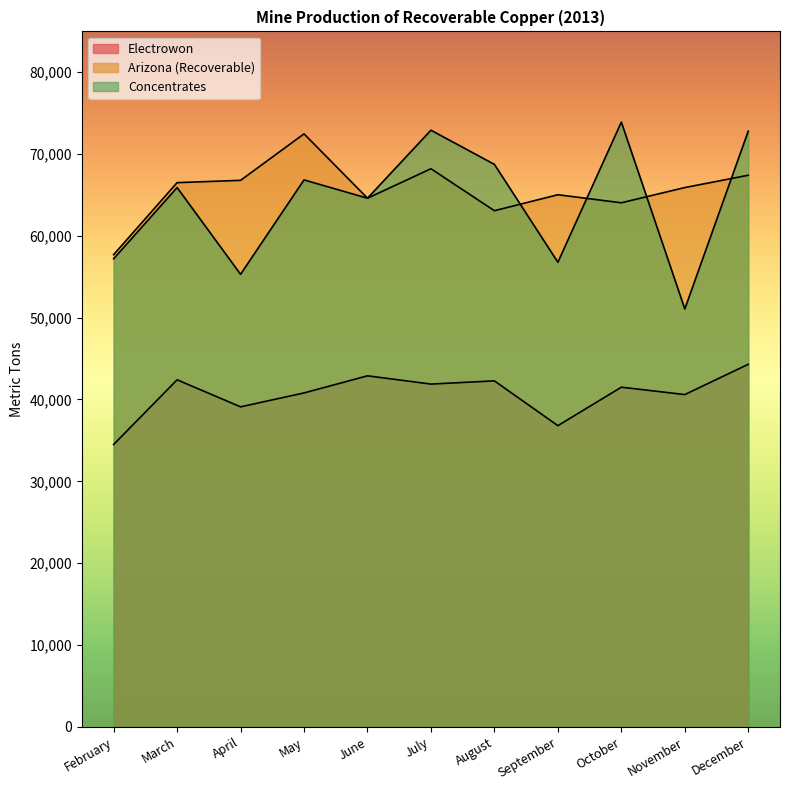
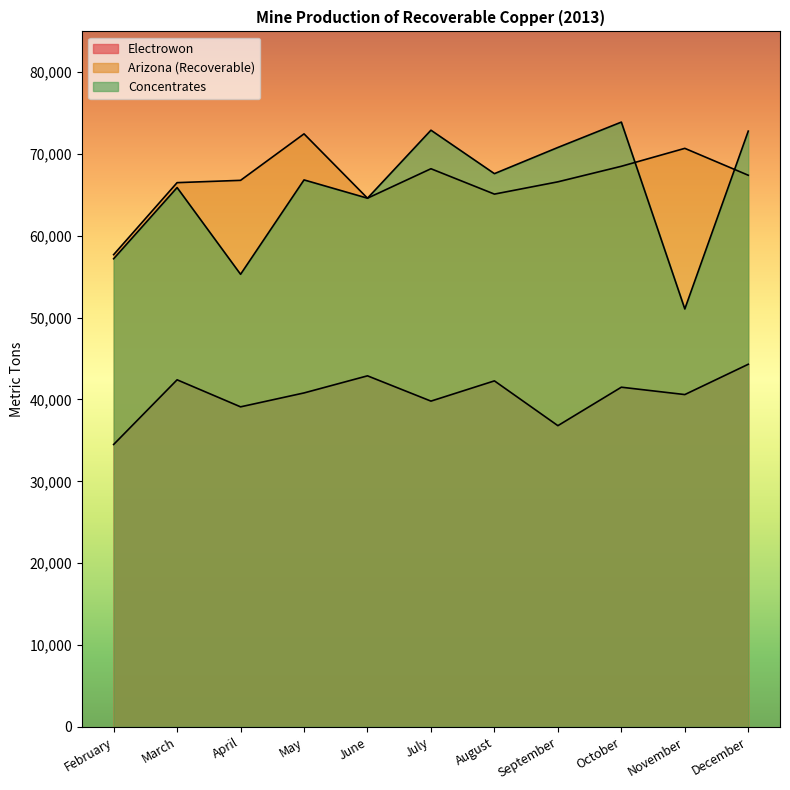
Electrowon, July: 42,000 -> 40,000
Arizona (Recoverable), August: 63,000 -> 65,000
Concentrates, August: 69,000 -> 68,000
Arizona (Recoverable), September: 65,000 -> 67,000
Concentrates, September: 57,000 -> 71,000
Arizona (Recoverable), October: 64,000 -> 69,000
Arizona (Recoverable), November: 66,000 -> 71,000
